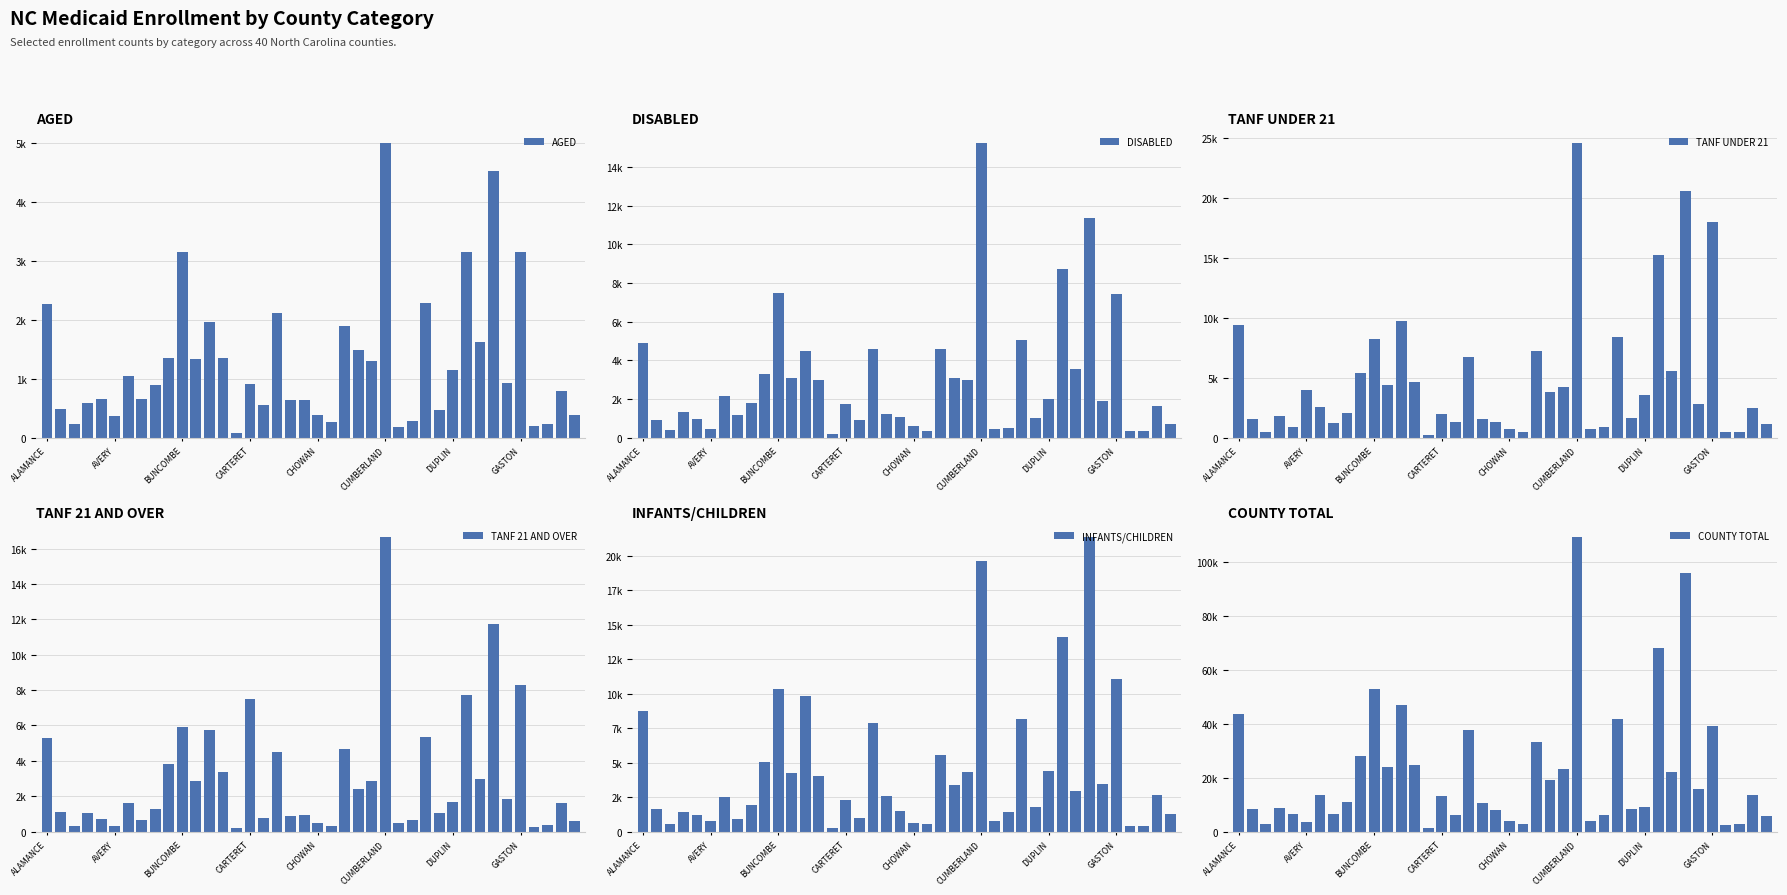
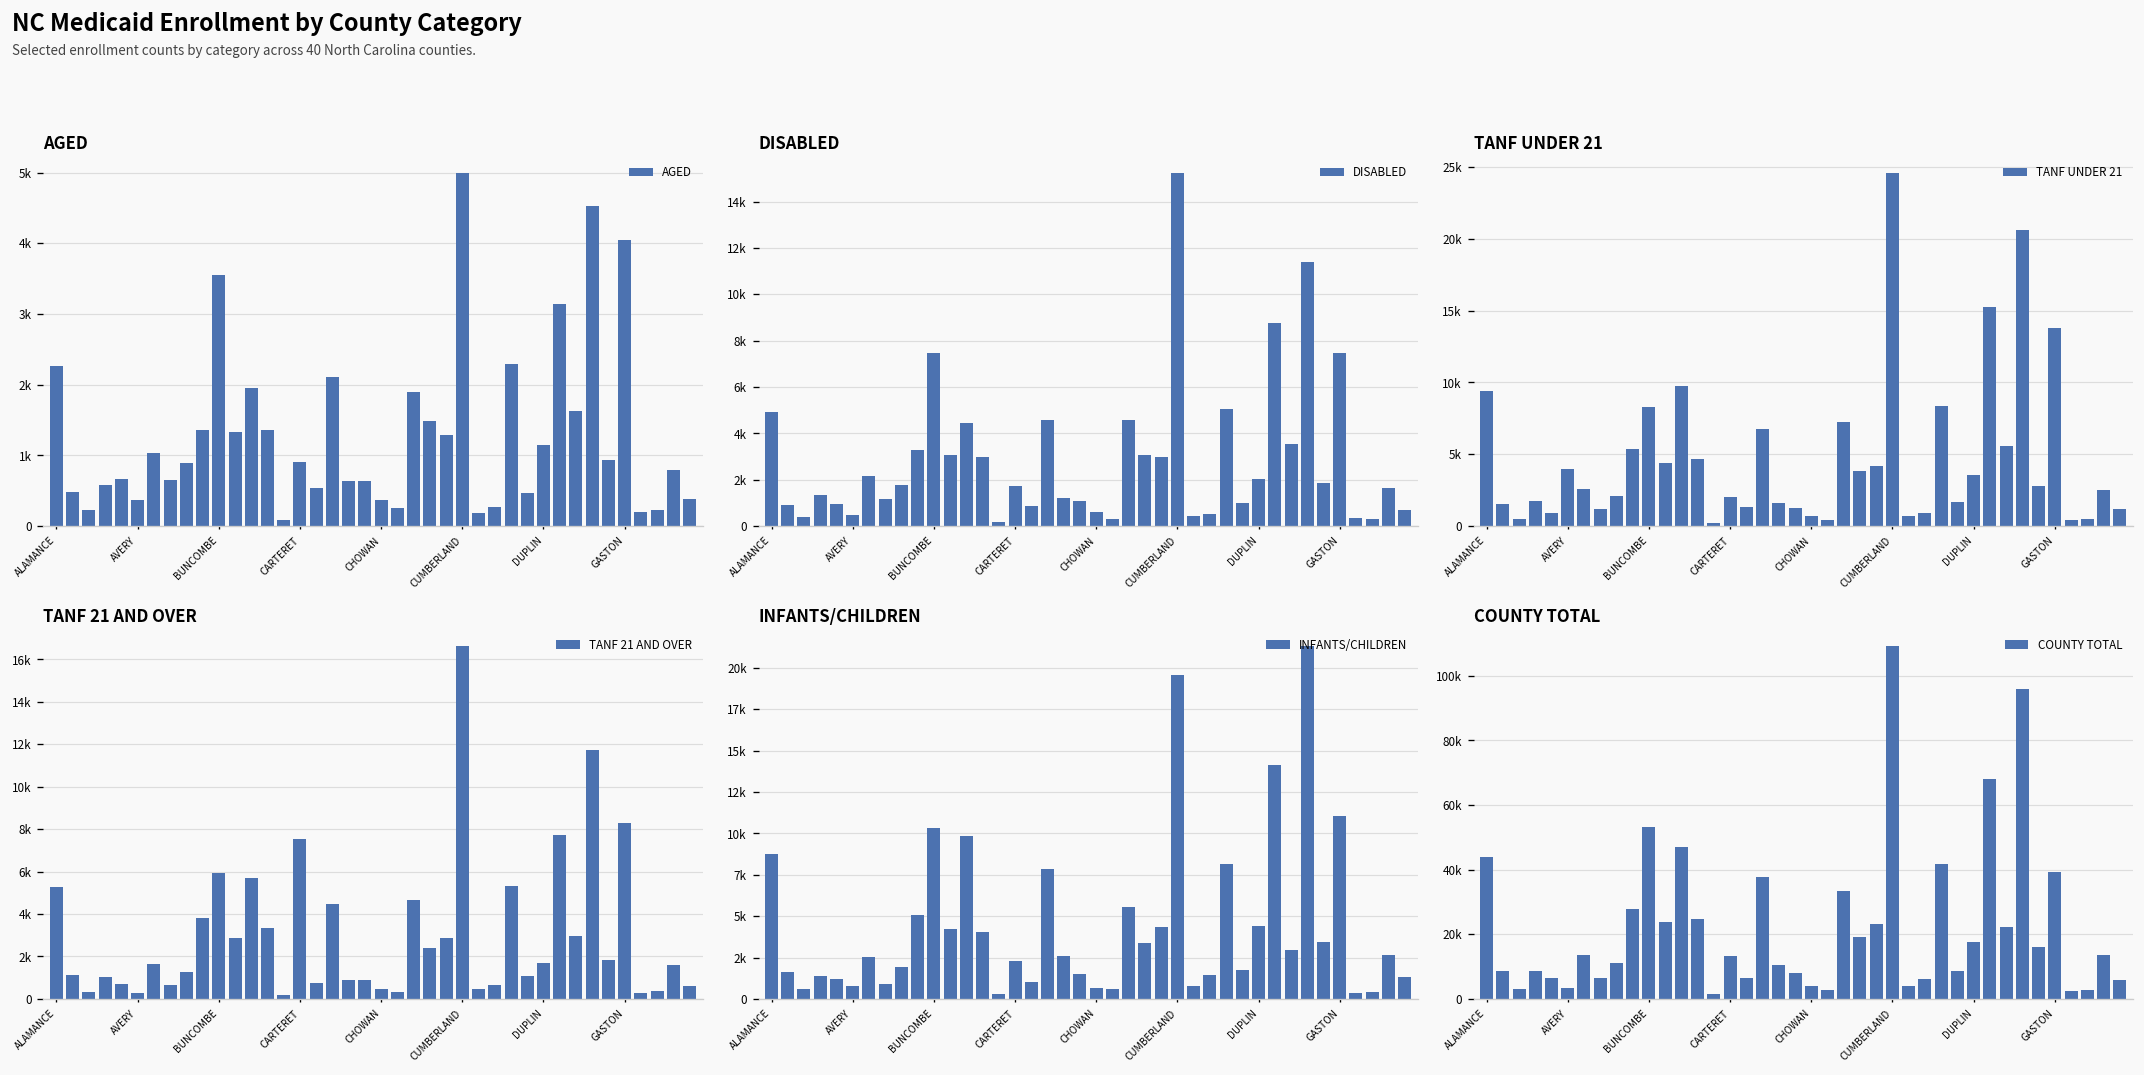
AGED, BUNCOMBE: 3100 -> 3600
AGED, GASTON: 3200 -> 4000
TANF UNDER 21, GASTON: 18000 -> 13800
COUNTY TOTAL, DUPLIN: 9000 -> 18000
